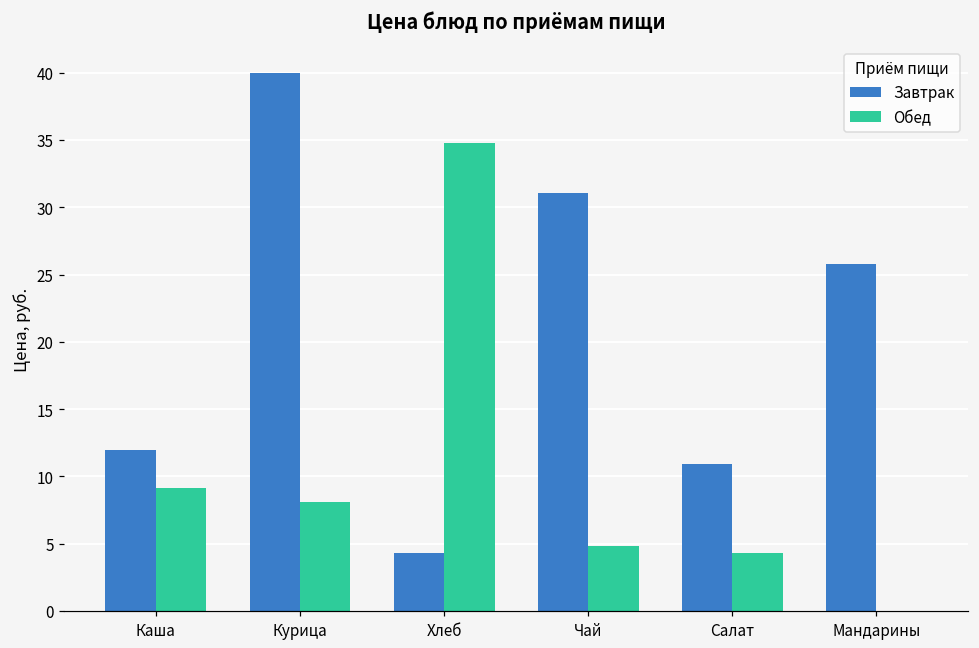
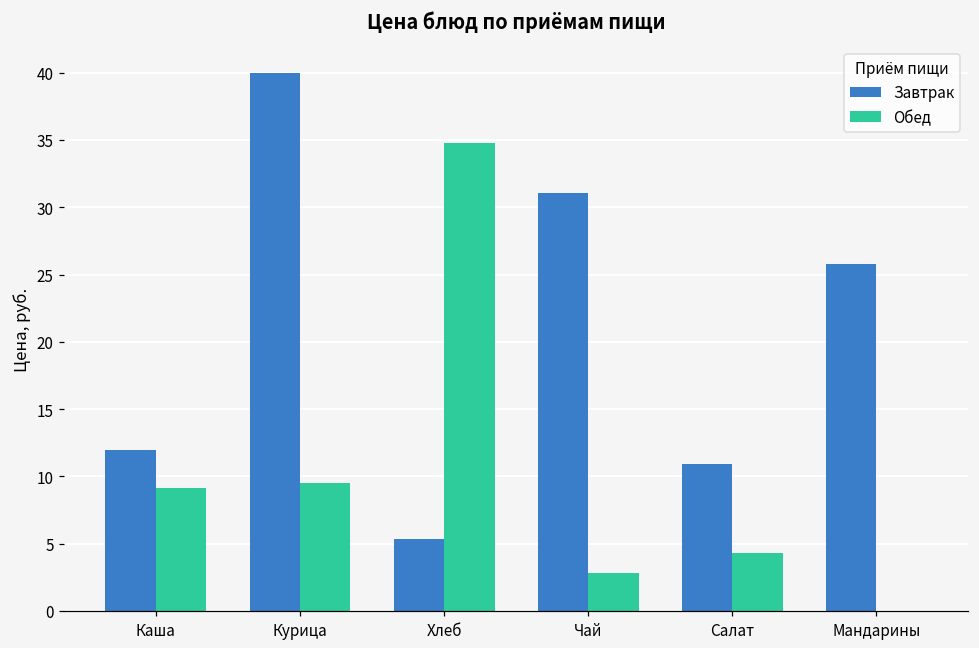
Обед, Курица: 8.1 -> 9.5
Завтрак, Хлеб: 4.3 -> 5.3
Обед, Чай: 4.8 -> 2.8
